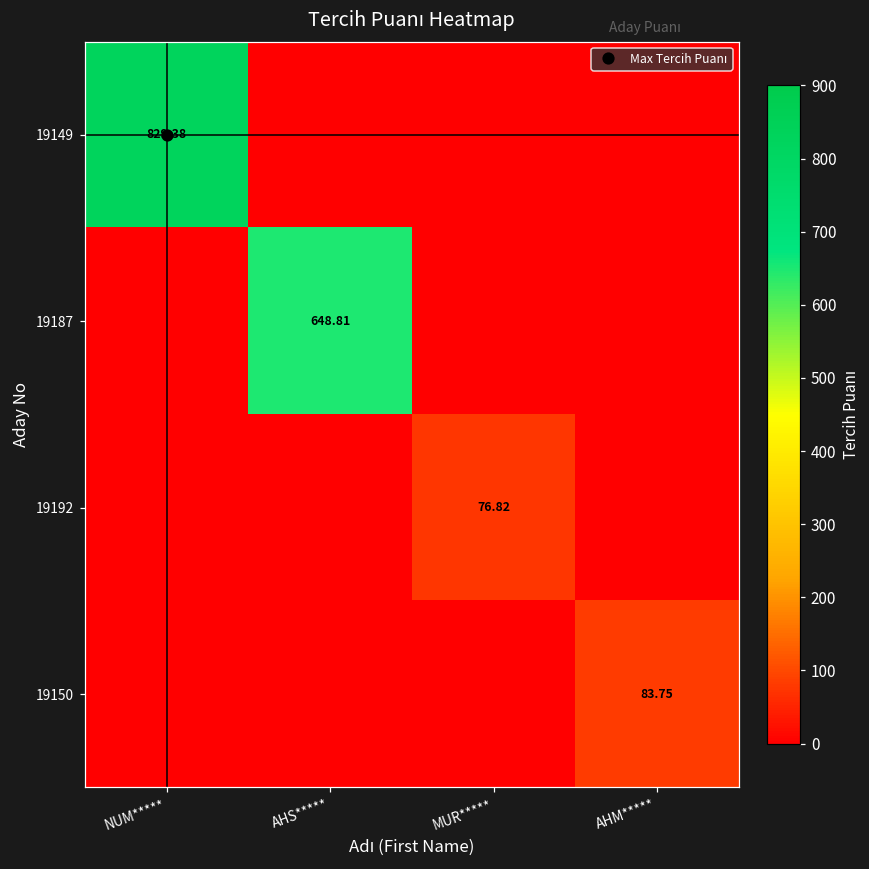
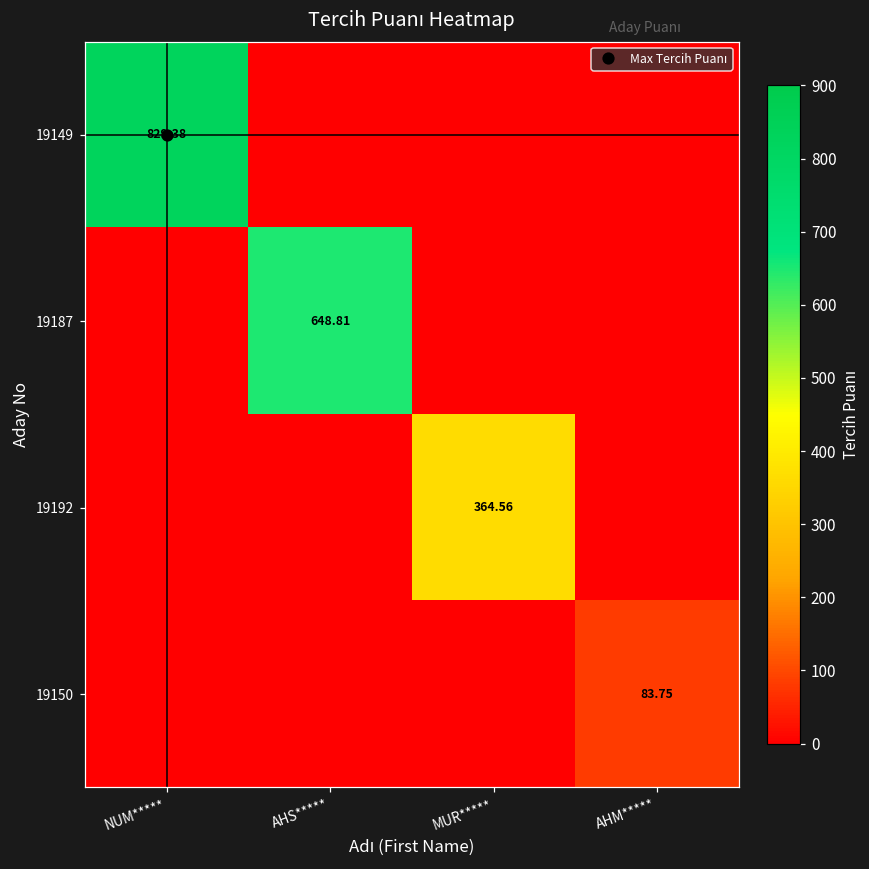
19192, MUR*****: 76.82 -> 364.56
